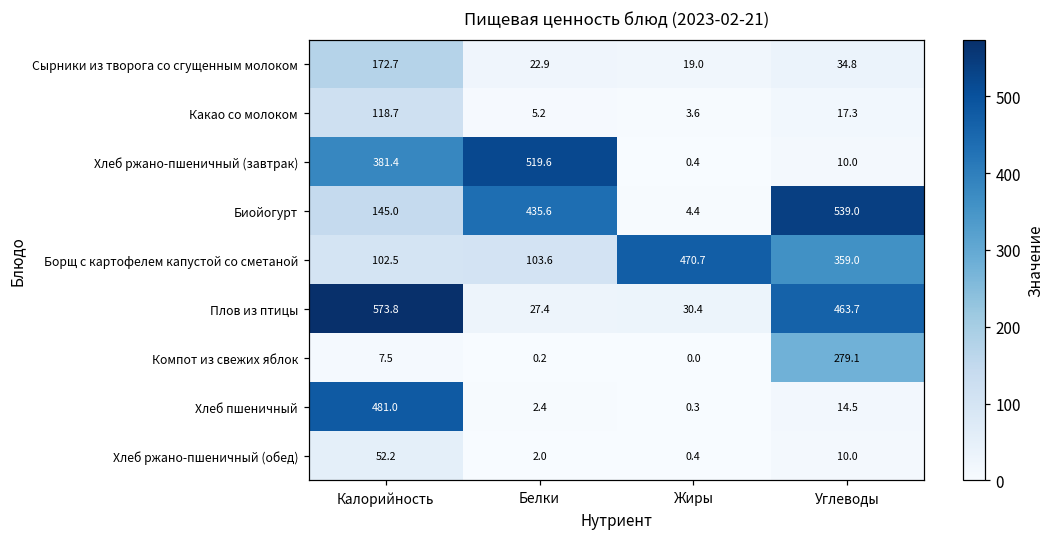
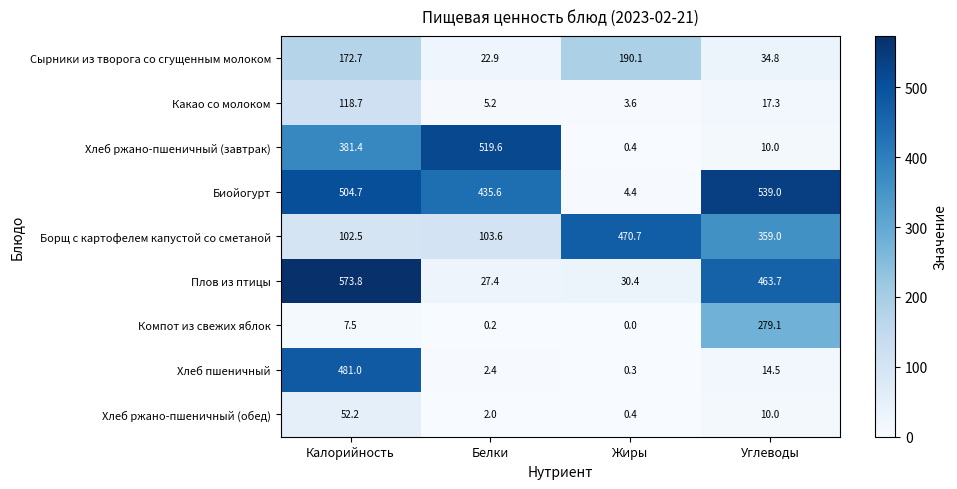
Сырники из творога со сгущенным молоком, Жиры: 19.0 -> 190.1
Биойогурт, Калорийность: 145.0 -> 504.7
